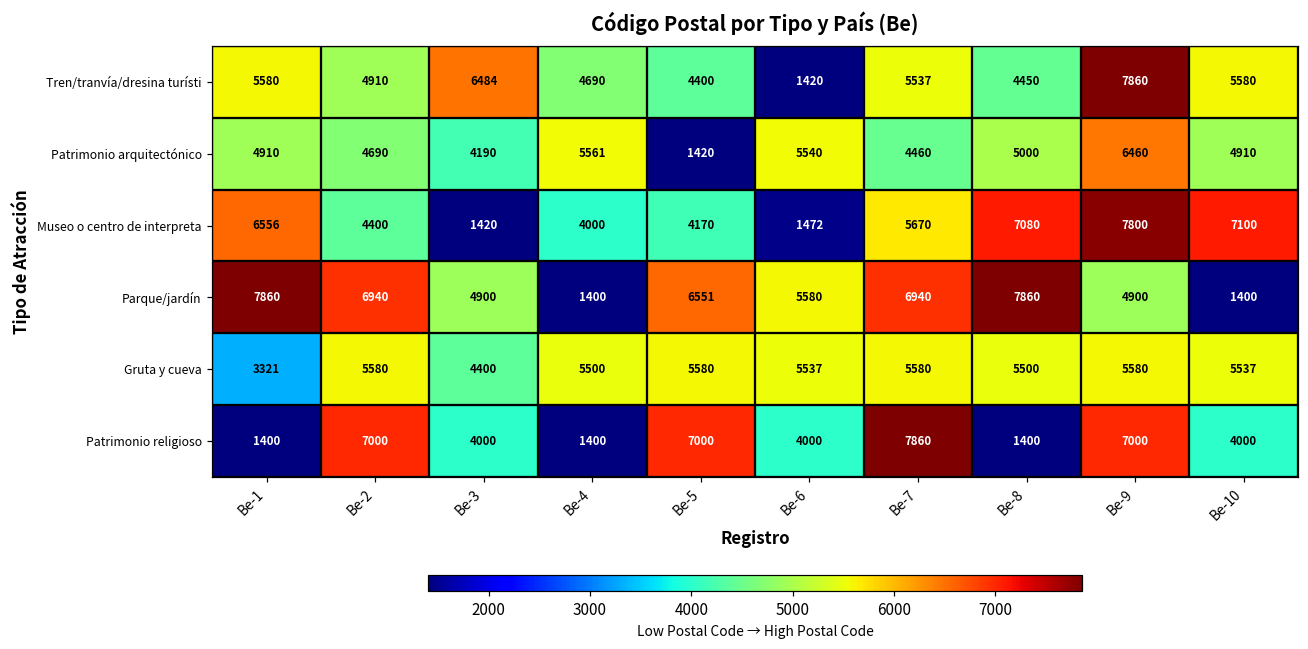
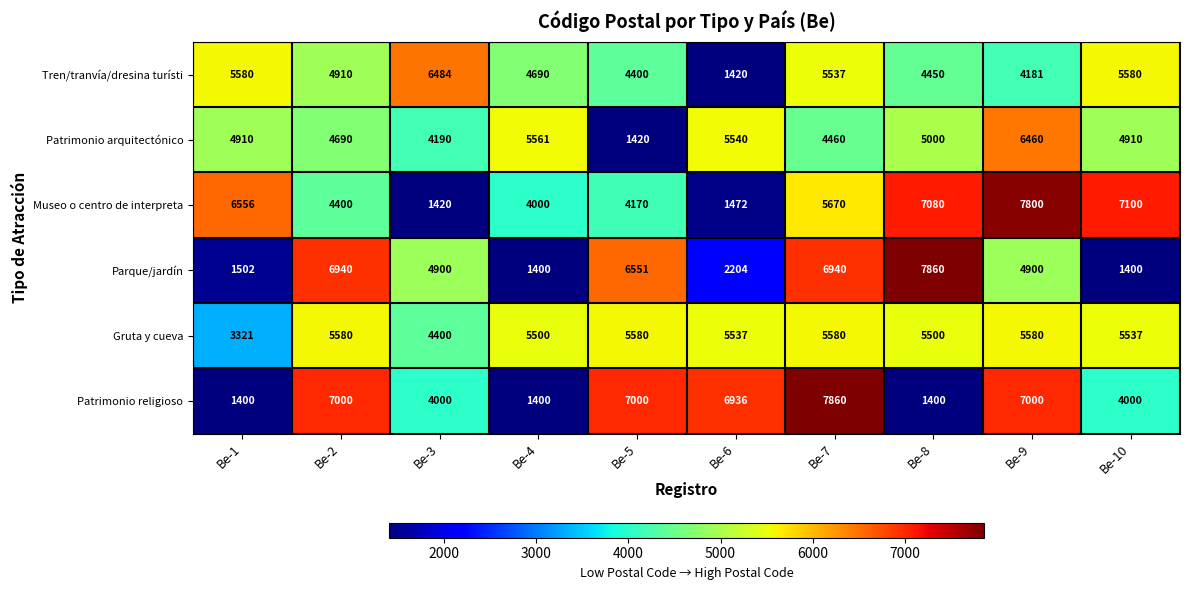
Tren/tranvía/dresina turísti, Be-9: 7860 -> 4181
Parque/jardín, Be-1: 7860 -> 1502
Parque/jardín, Be-6: 5580 -> 2204
Patrimonio religioso, Be-6: 4000 -> 6936
